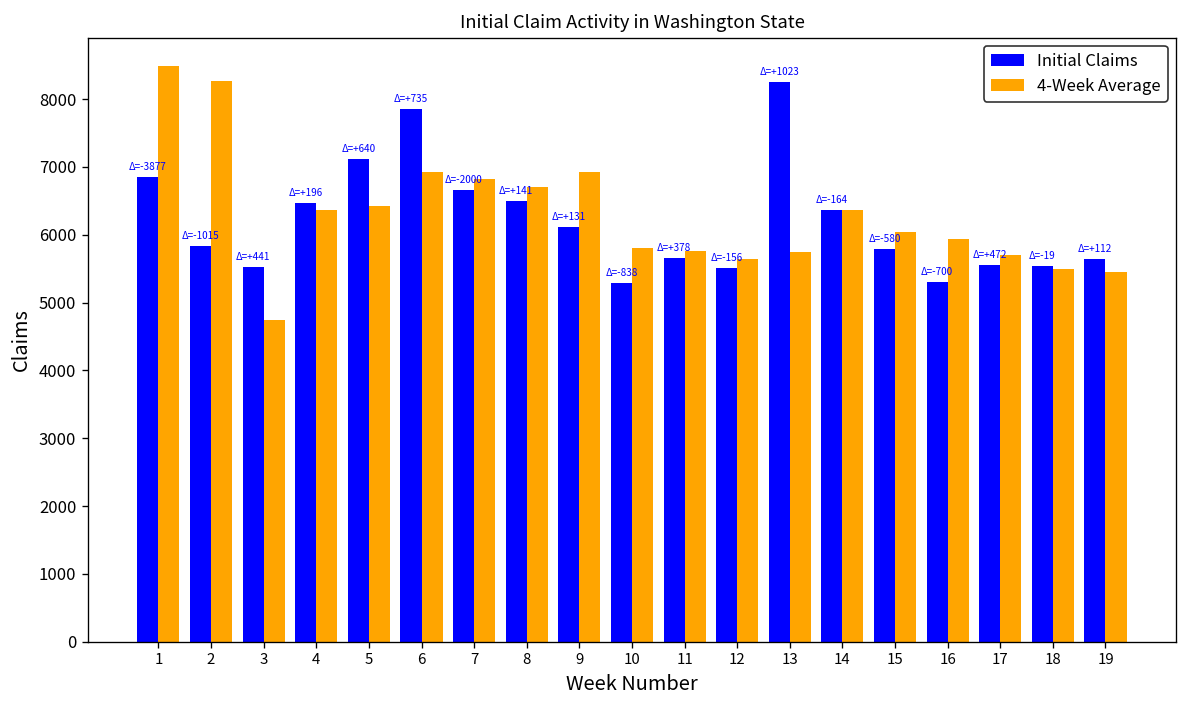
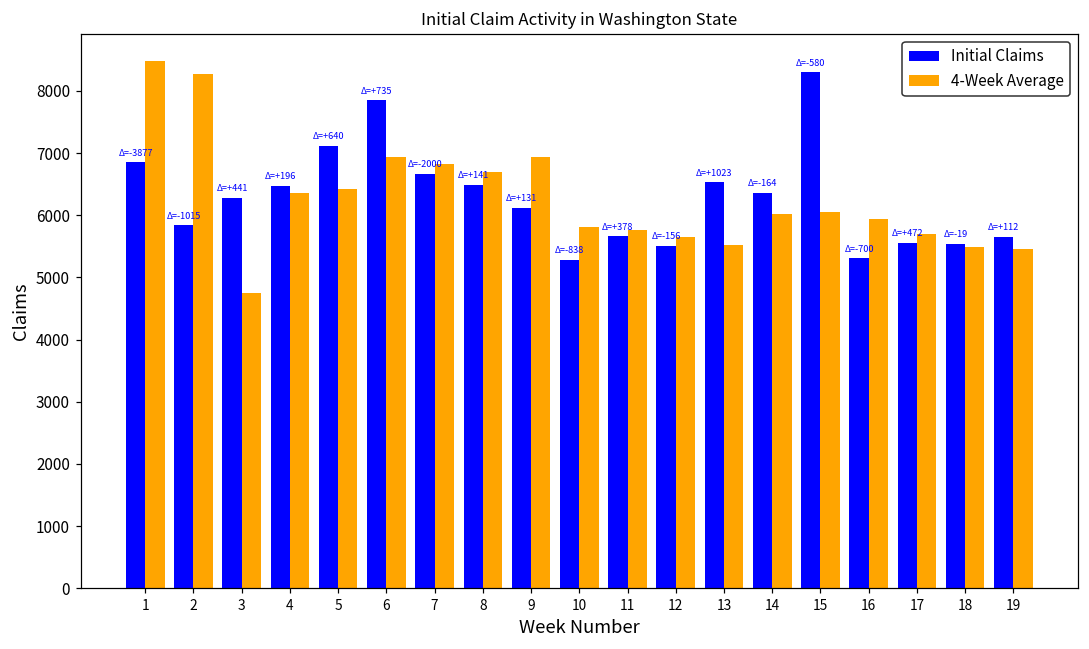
Initial Claims, 3: 5500 -> 6300
Initial Claims, 13: 8200 -> 6500
4-Week Average, 13: 5700 -> 5500
4-Week Average, 14: 6400 -> 6000
Initial Claims, 15: 5800 -> 8300
